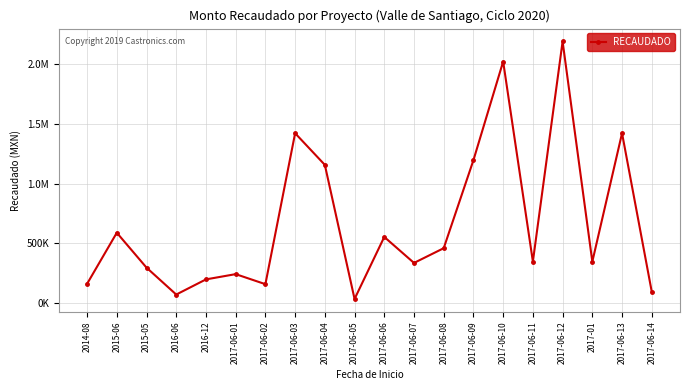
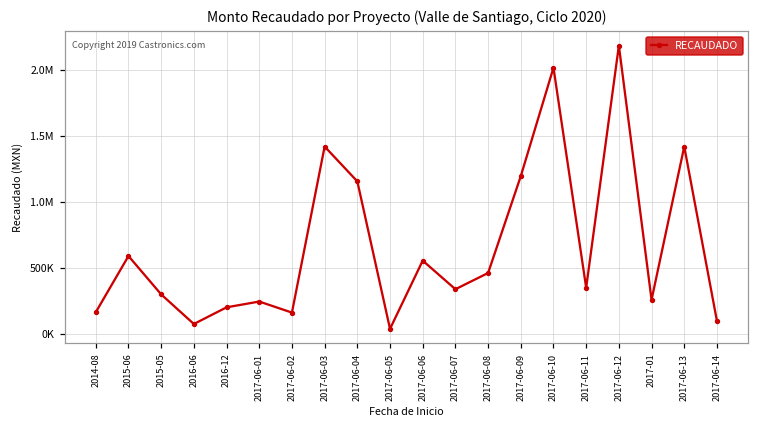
2017-01: 350000 -> 260000
